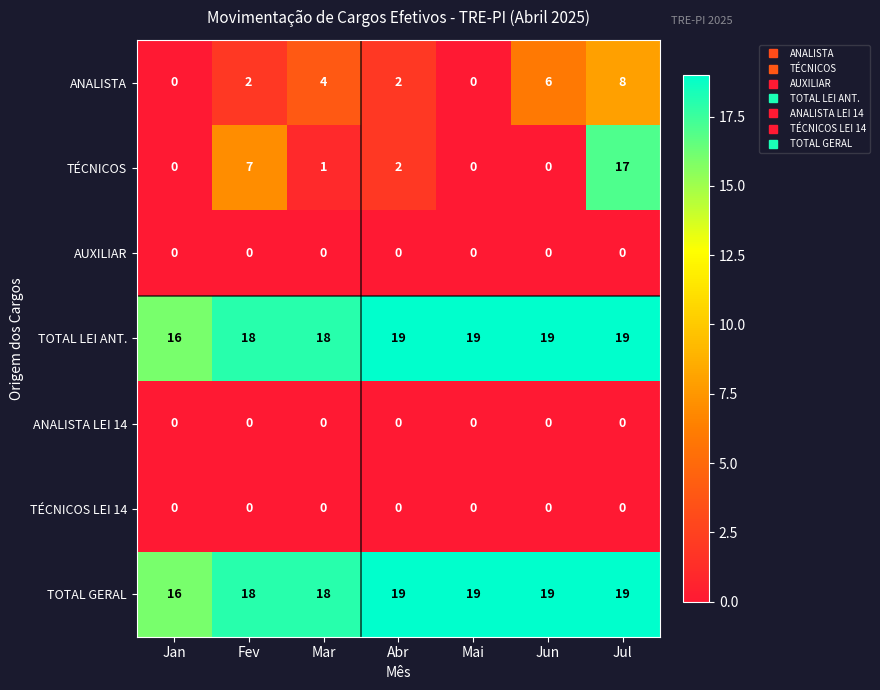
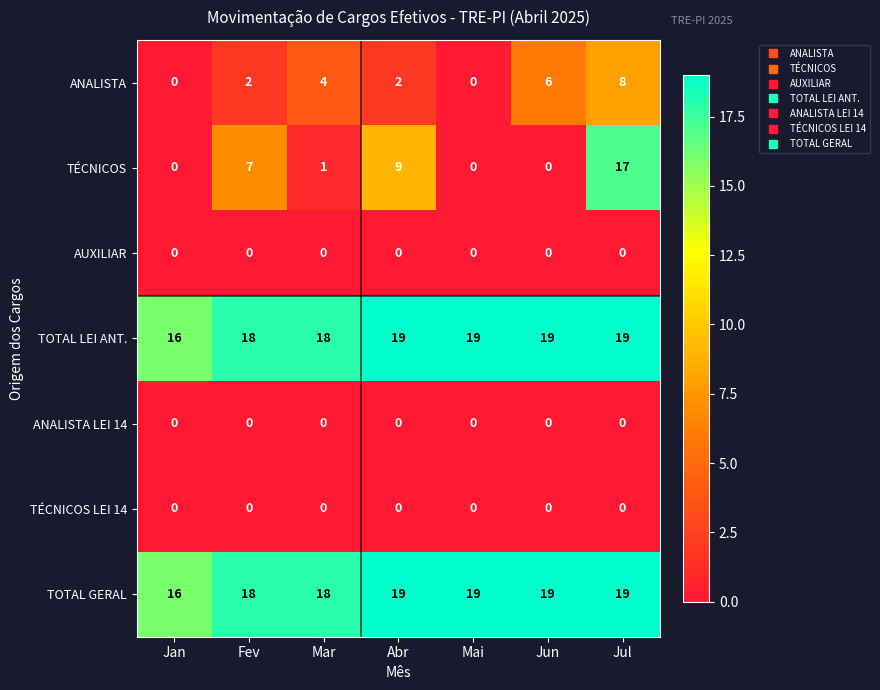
TÉCNICOS, Abr: 2 -> 9
